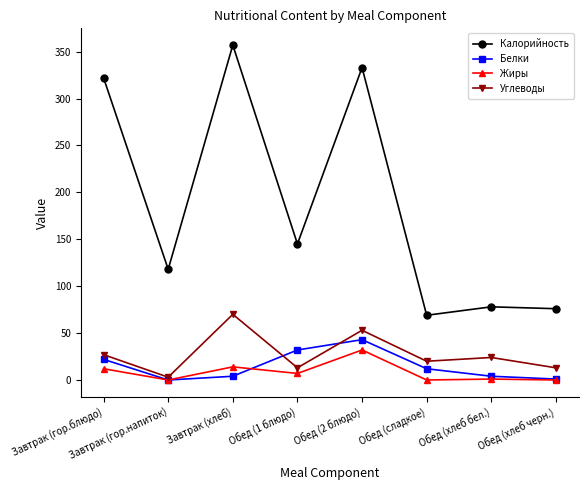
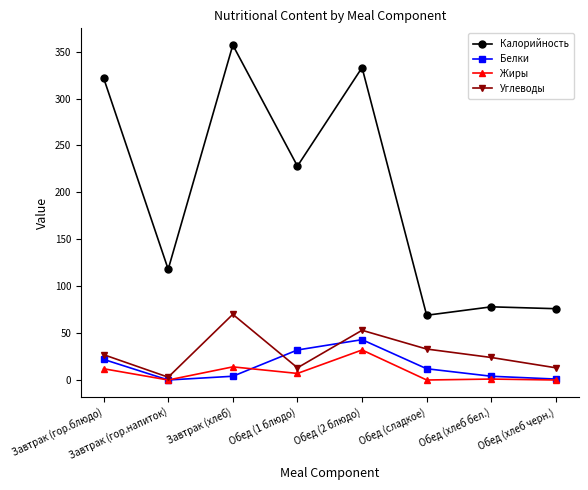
Калорийность, Обед (1 блюдо): 150 -> 230
Углеводы, Обед (сладкое): 20 -> 30
